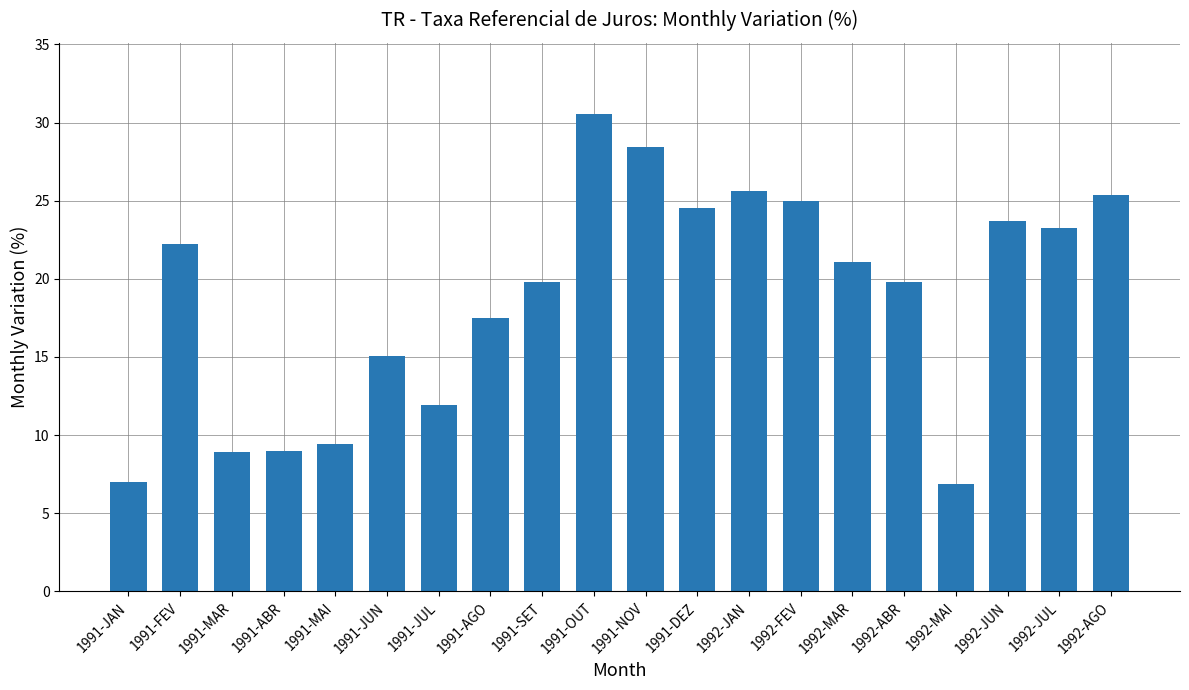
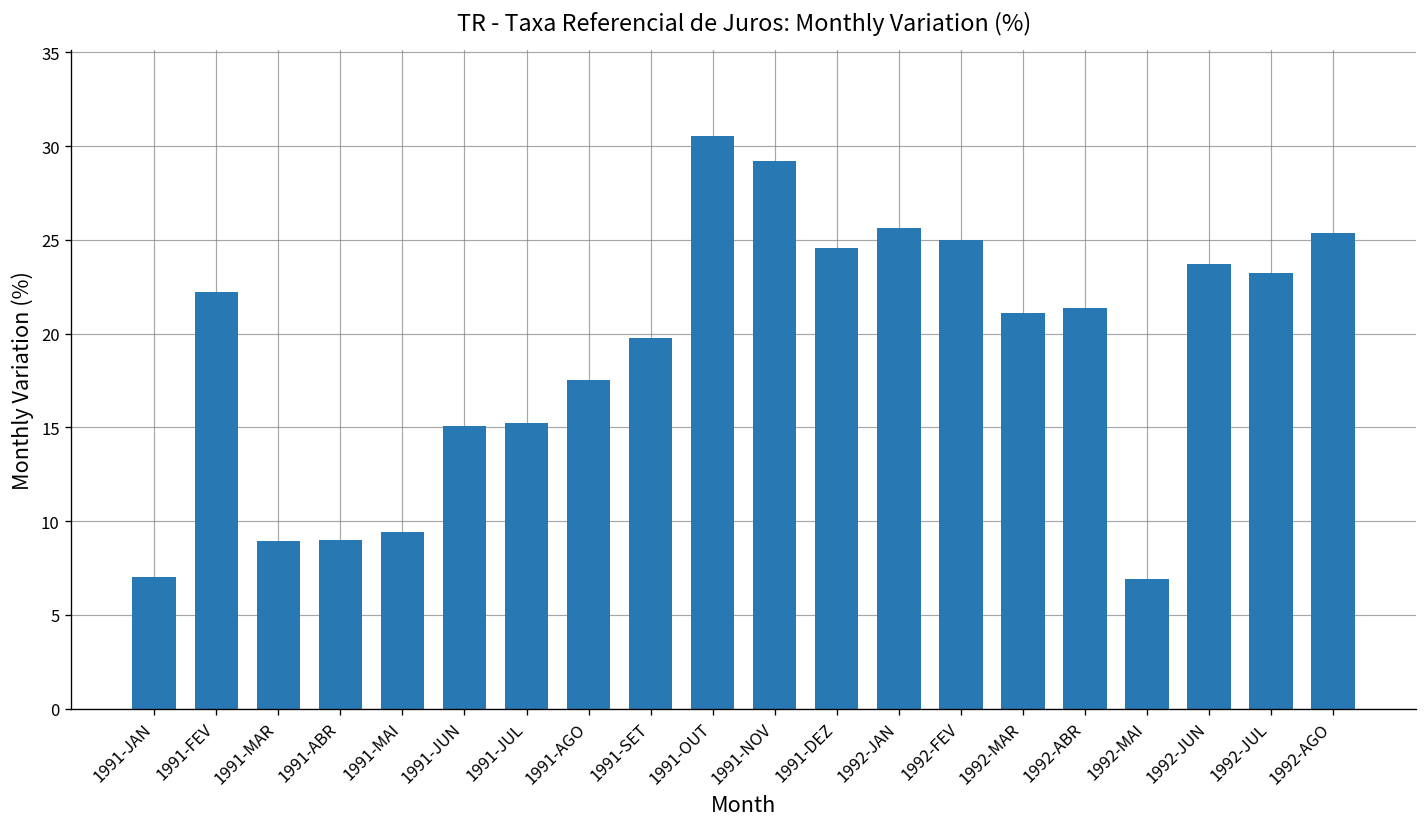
1991-JUL: 12.0 -> 15.2
1991-NOV: 28.4 -> 29.2
1992-ABR: 19.8 -> 21.3
